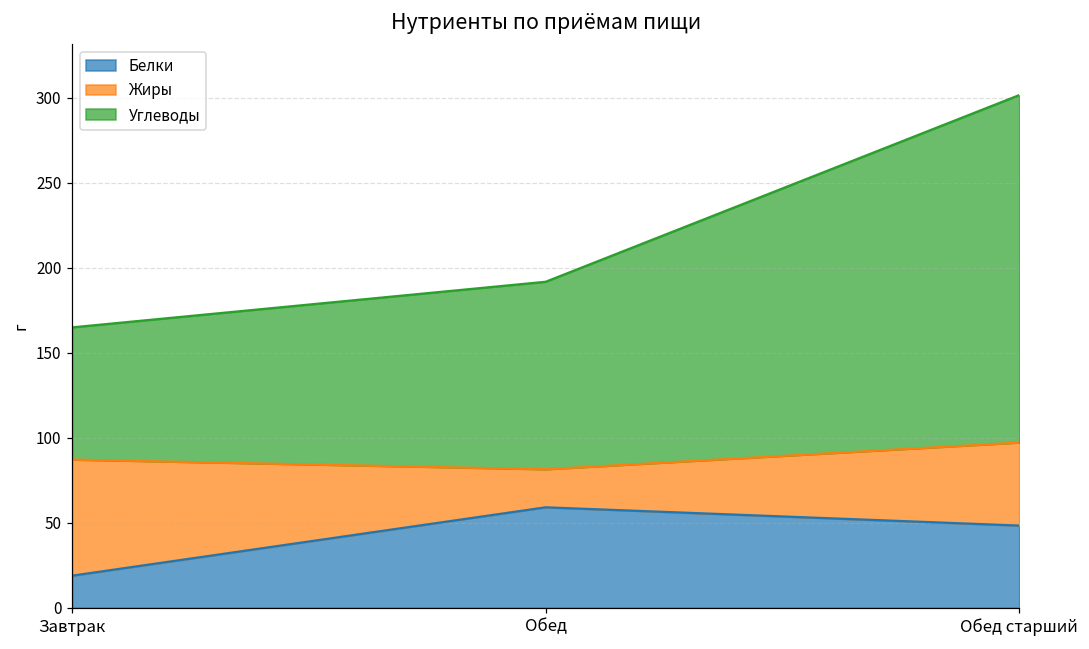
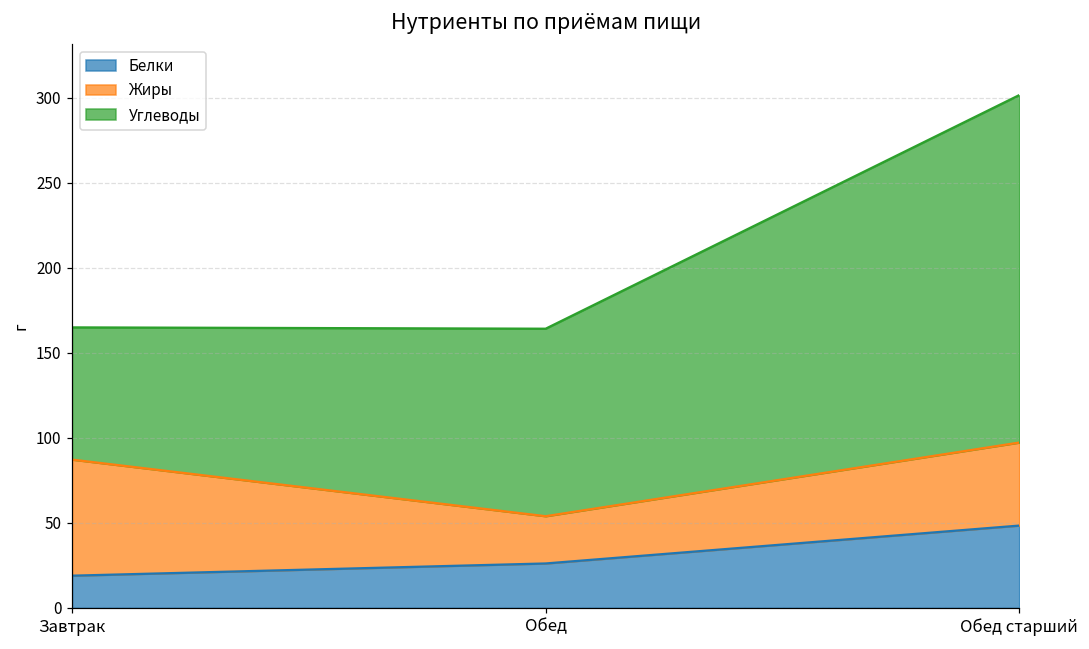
Белки, Обед: 59 -> 26
Жиры, Обед: 22 -> 28
